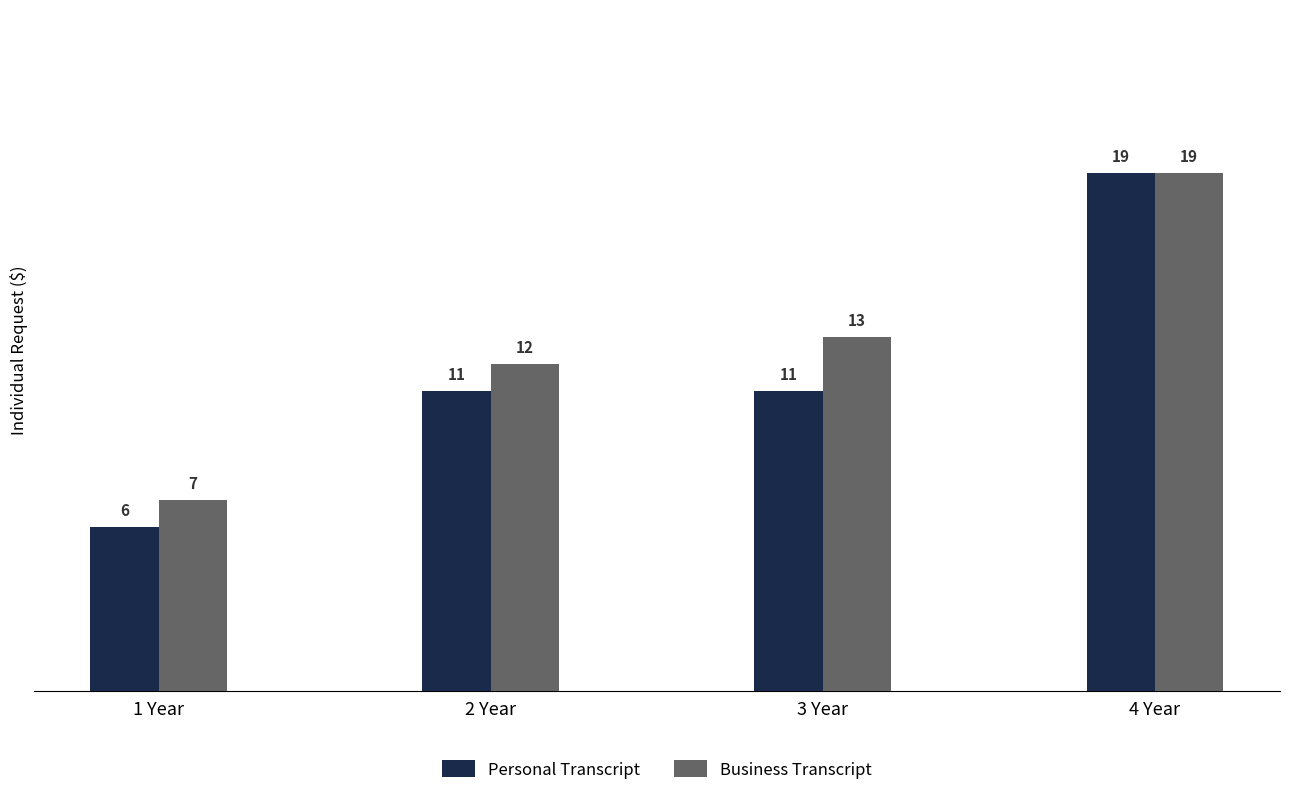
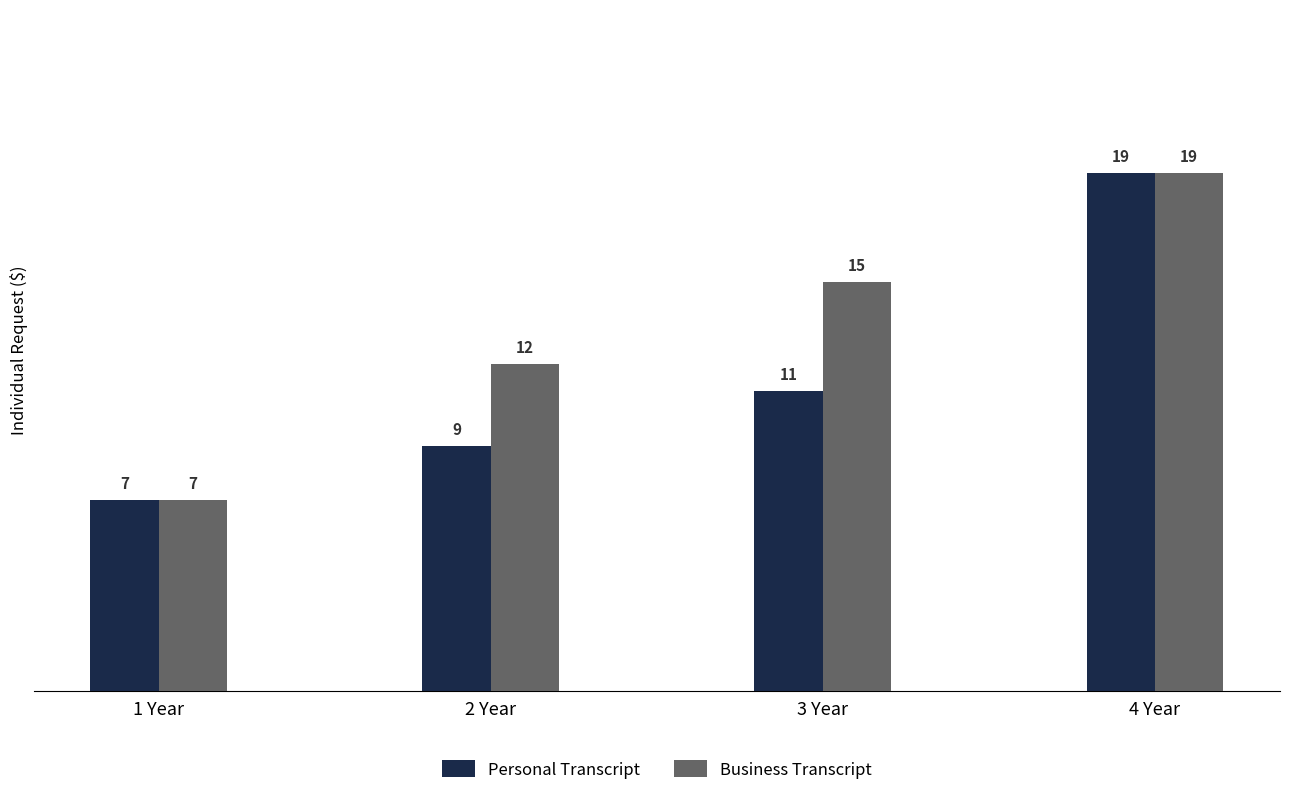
Personal Transcript, 1 Year: 6 -> 7
Personal Transcript, 2 Year: 11 -> 9
Business Transcript, 3 Year: 13 -> 15
